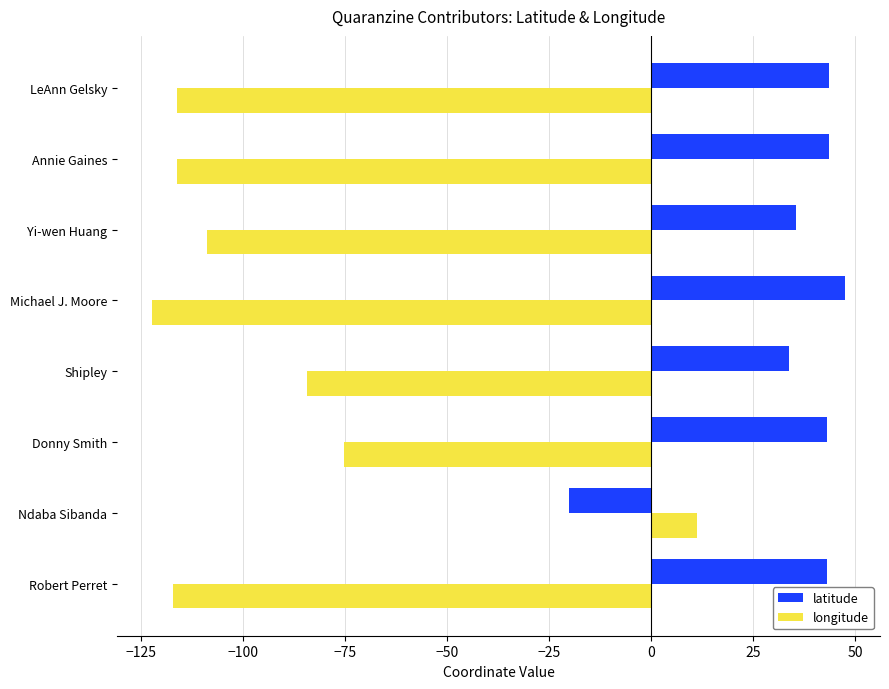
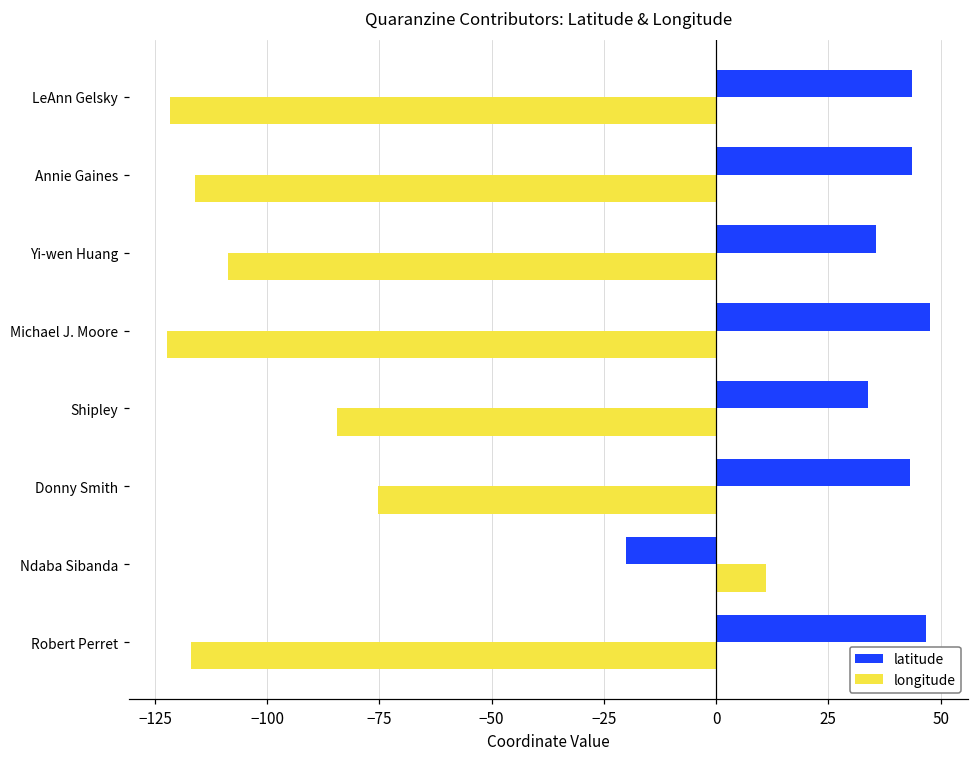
longitude, LeAnn Gelsky: -116 -> -122
latitude, Robert Perret: 43 -> 47
